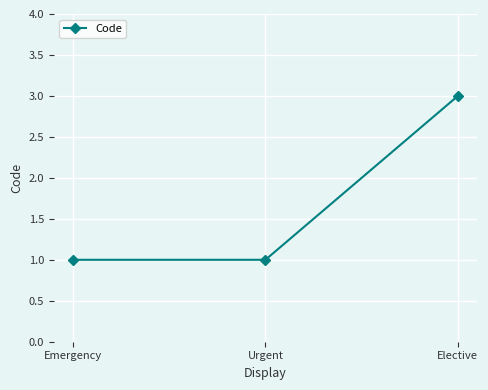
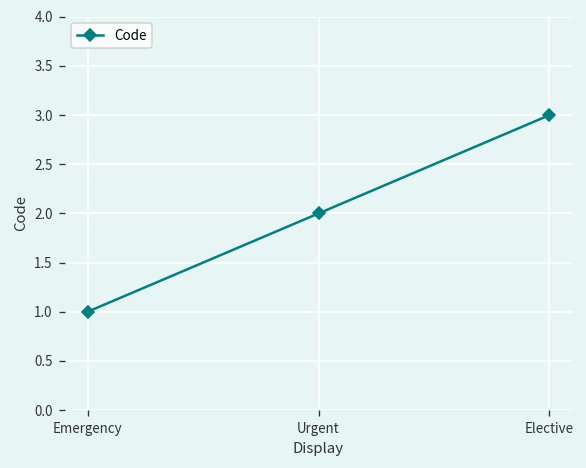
Urgent: 1 -> 2
